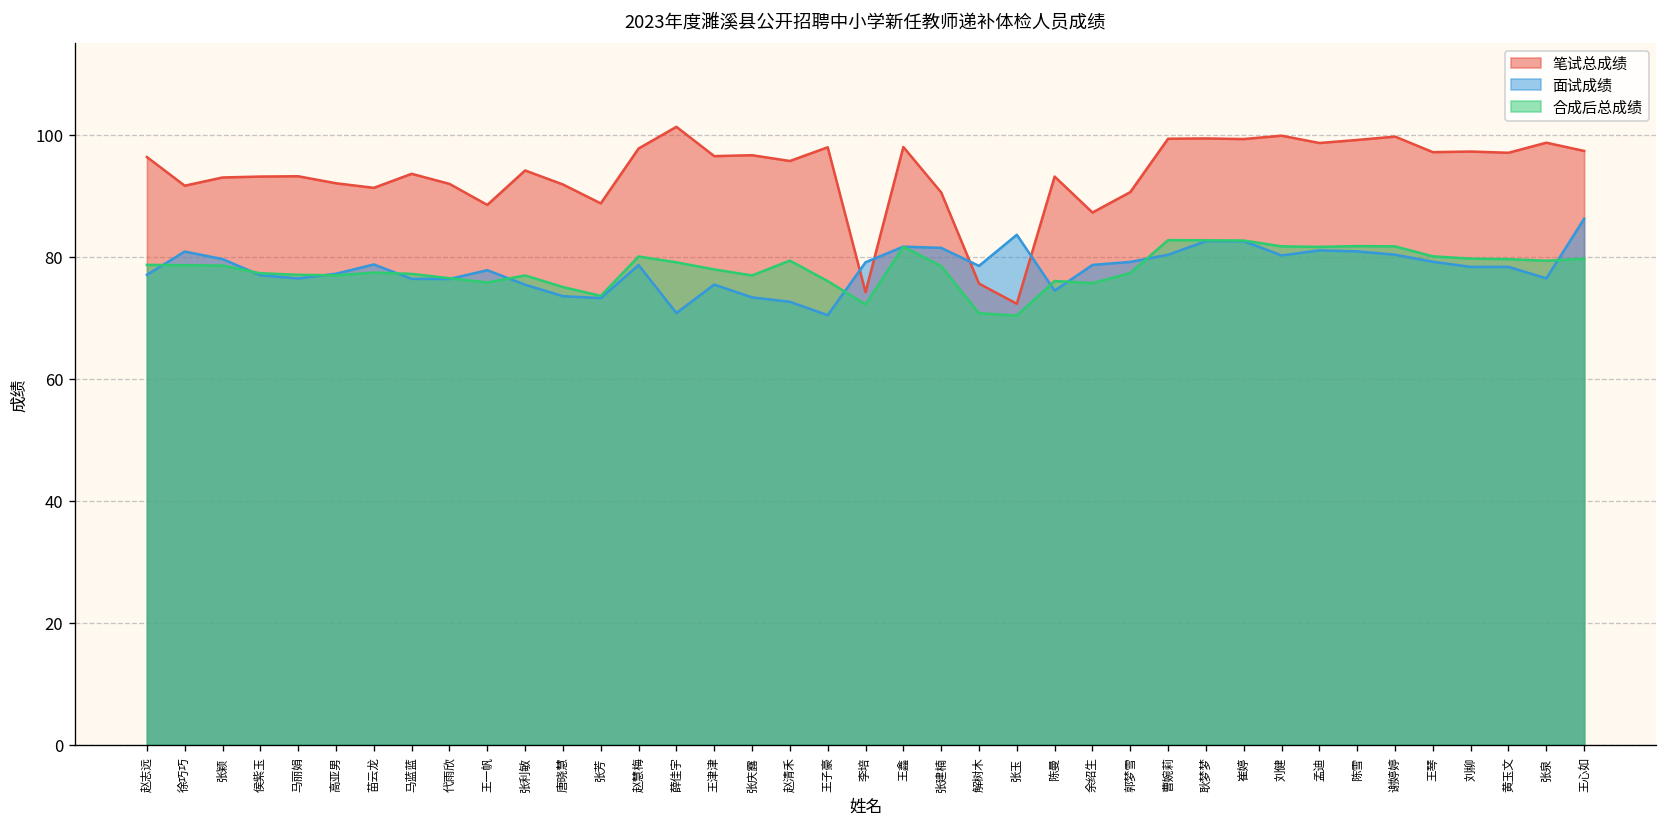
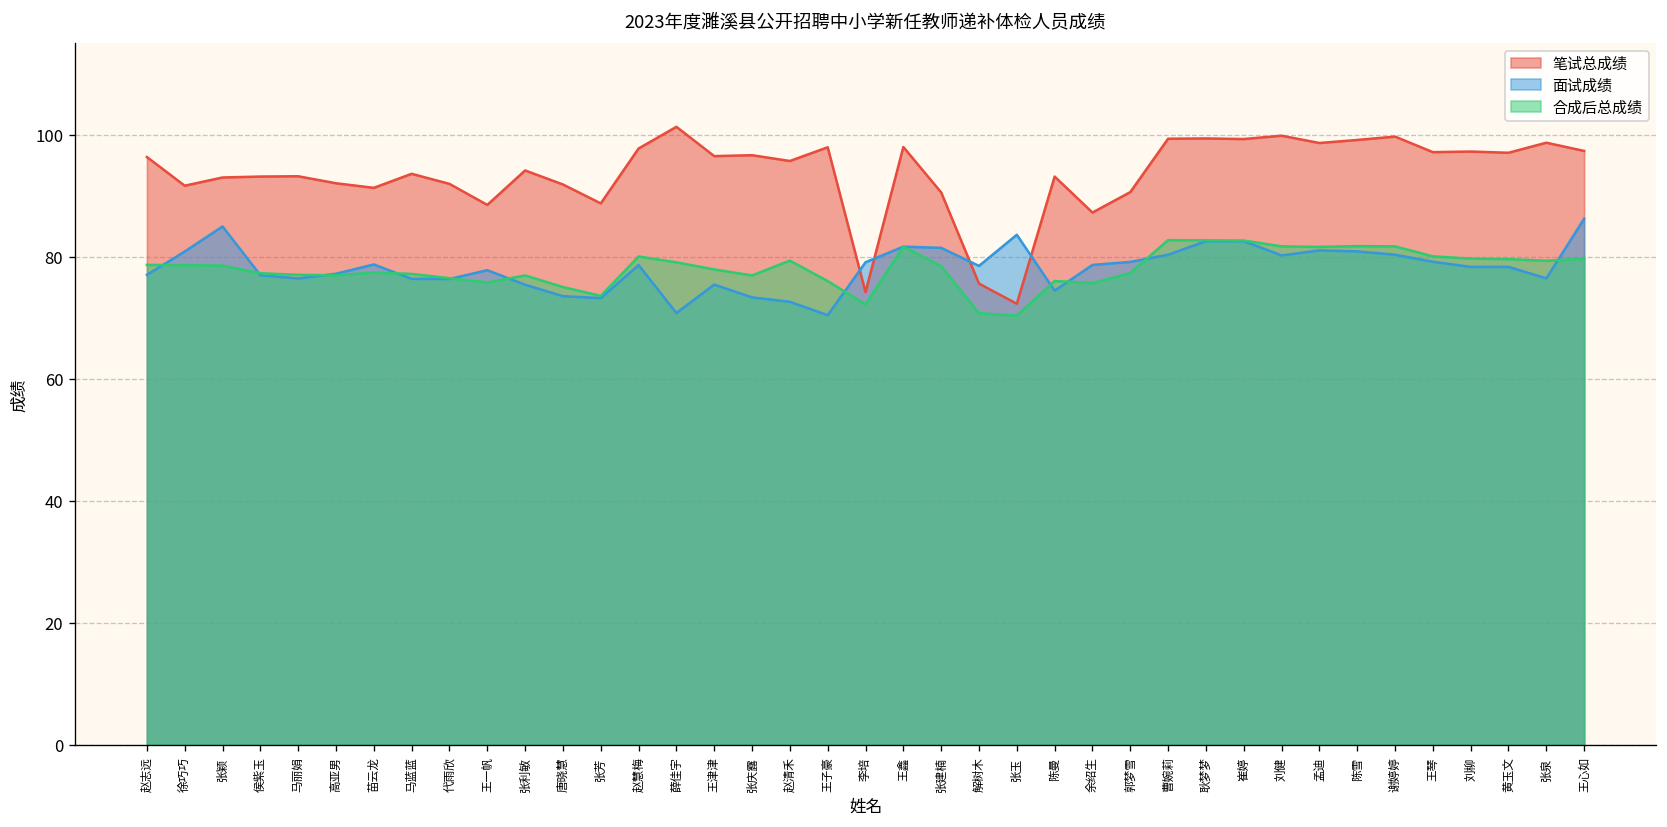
面试成绩, 张颖: 80 -> 85
